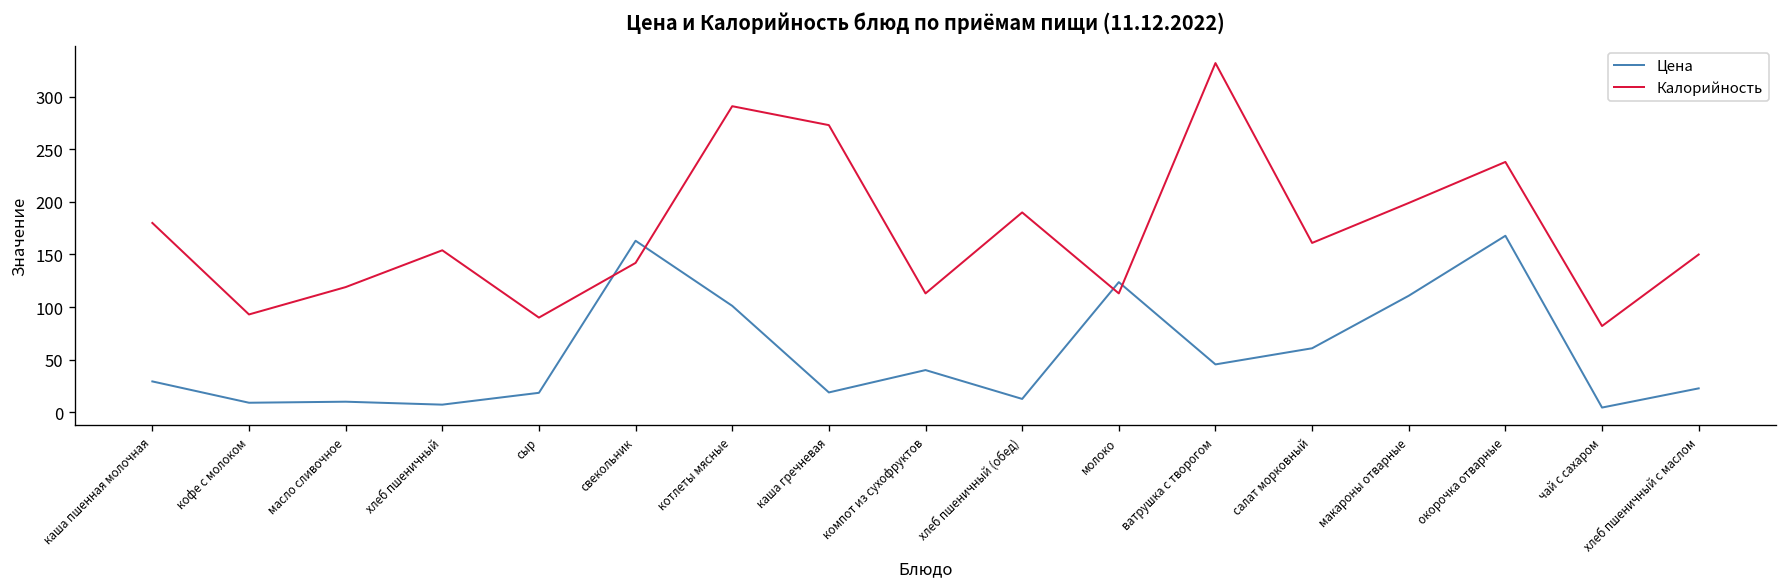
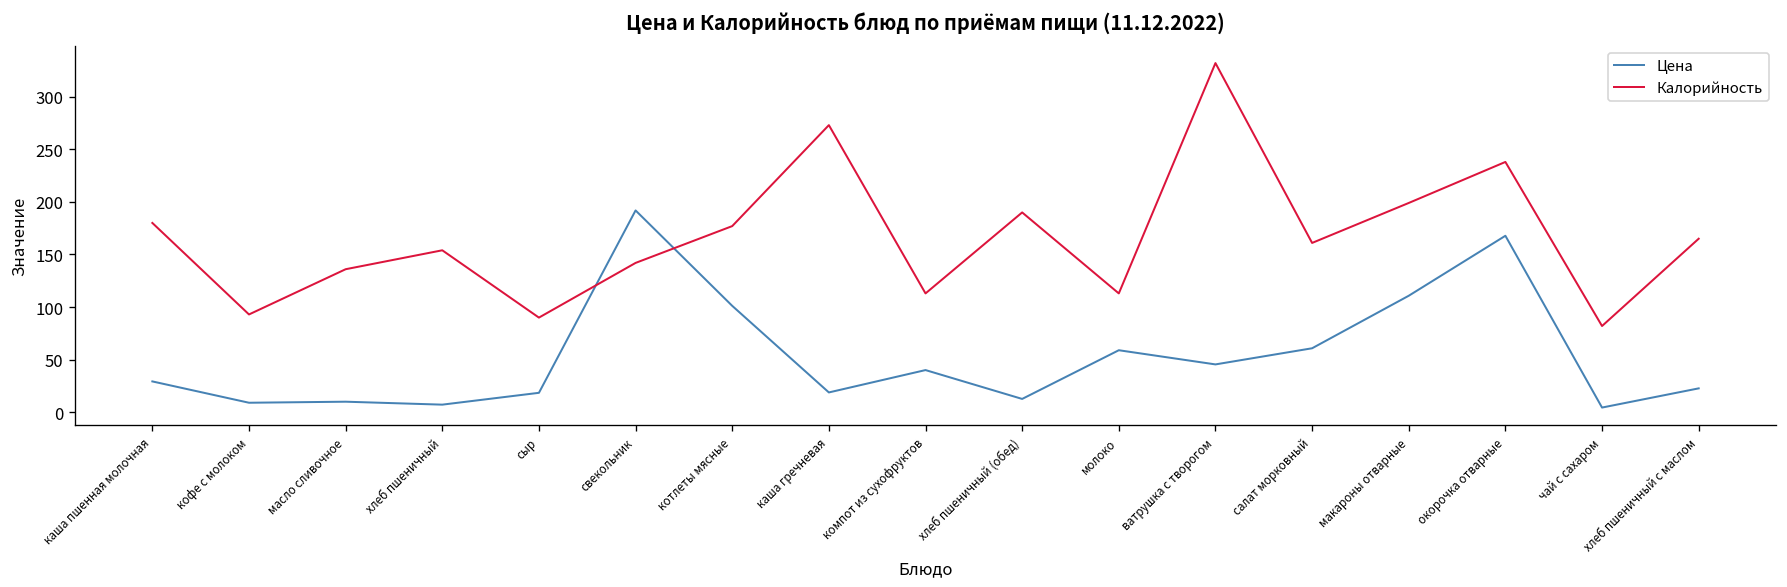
Калорийность, масло сливочное: 120 -> 140
Цена, свекольник: 160 -> 190
Калорийность, котлеты мясные: 290 -> 180
Цена, молоко: 120 -> 60
Калорийность, хлеб пшеничный с маслом: 150 -> 170
